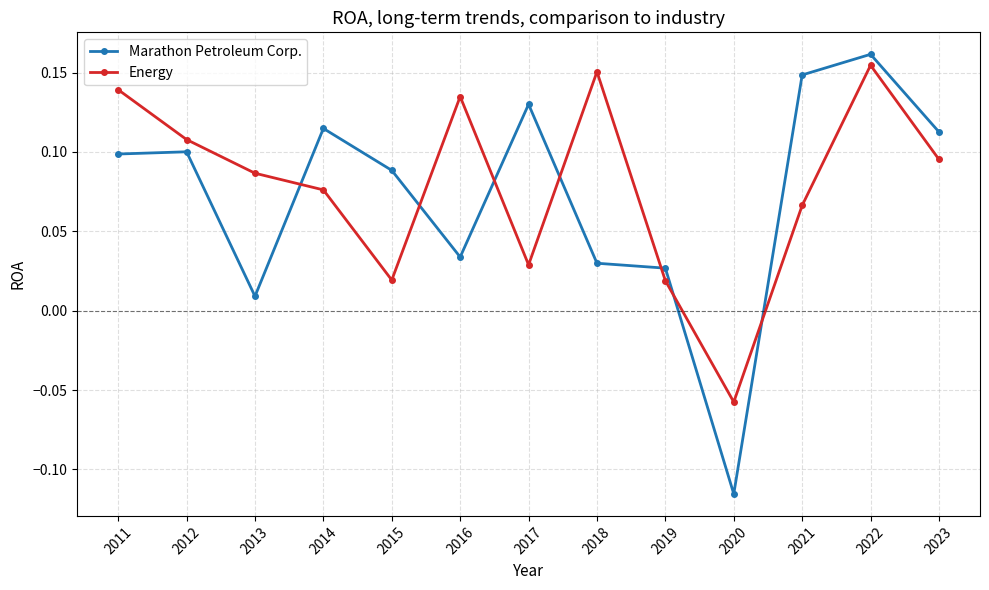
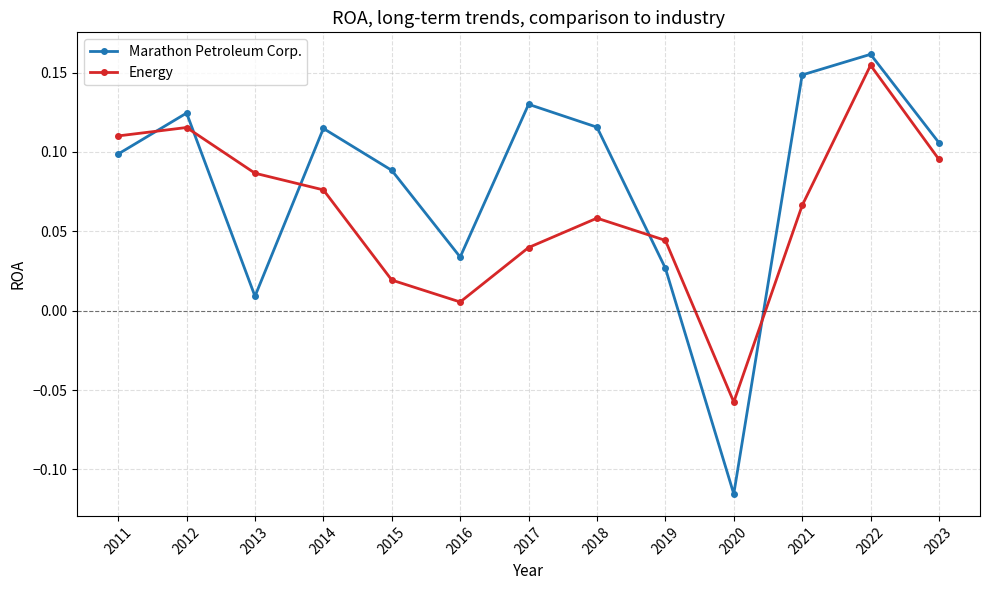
Energy, 2011: 0.139 -> 0.110
Marathon Petroleum Corp., 2012: 0.100 -> 0.125
Energy, 2012: 0.108 -> 0.115
Energy, 2016: 0.135 -> 0.006
Energy, 2017: 0.029 -> 0.040
Marathon Petroleum Corp., 2018: 0.030 -> 0.116
Energy, 2018: 0.151 -> 0.058
Energy, 2019: 0.019 -> 0.044
Marathon Petroleum Corp., 2023: 0.113 -> 0.106
